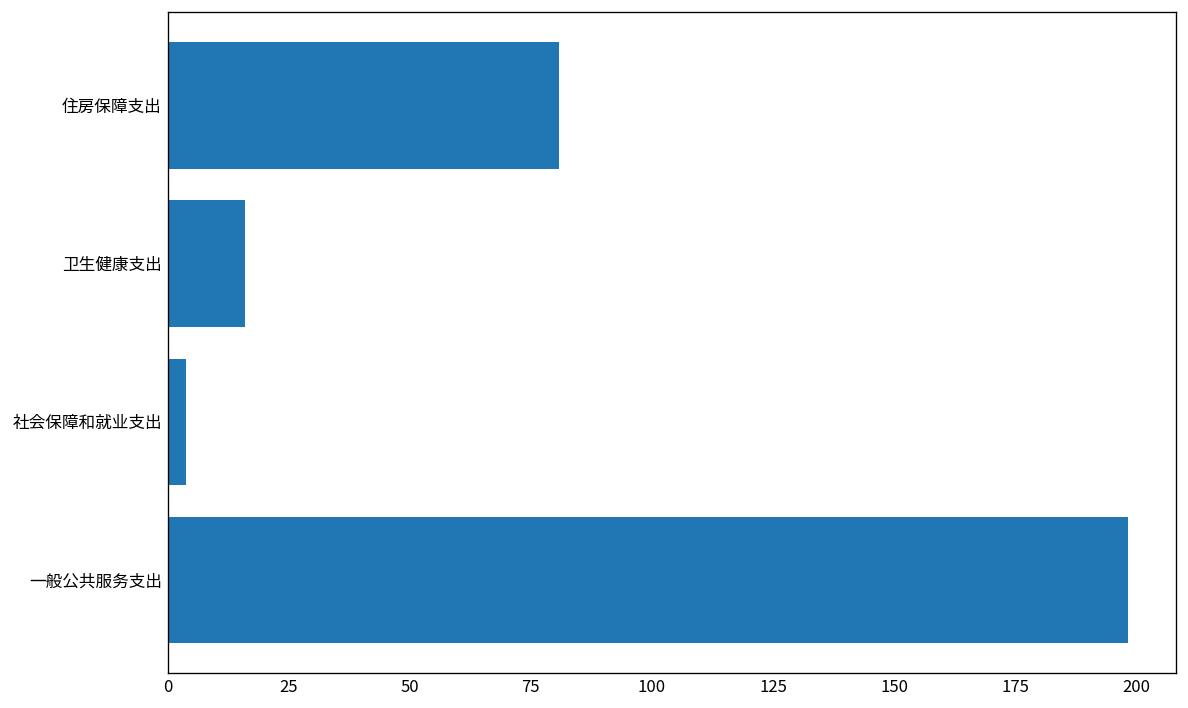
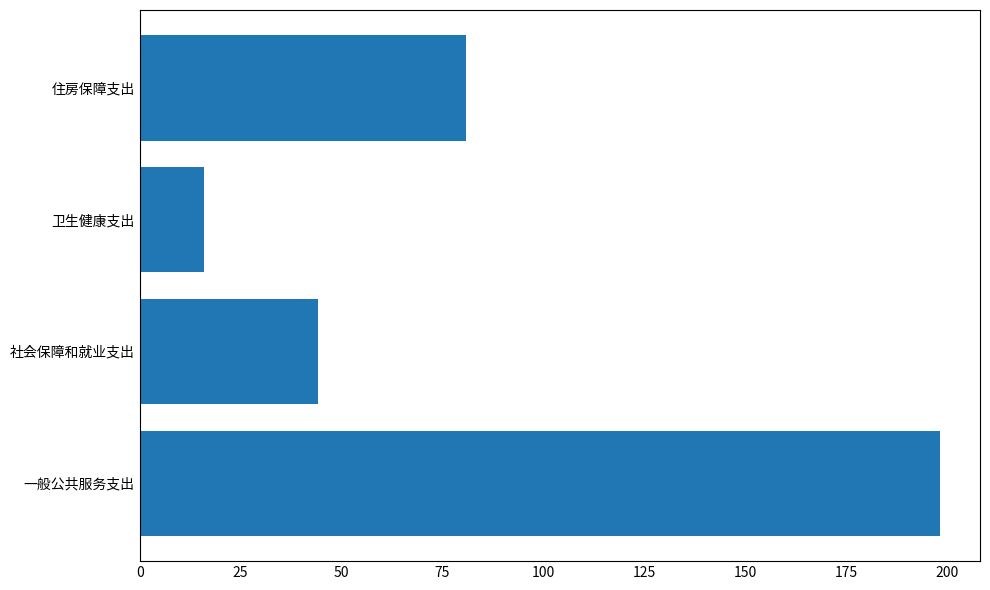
社会保障和就业支出: 4 -> 44
